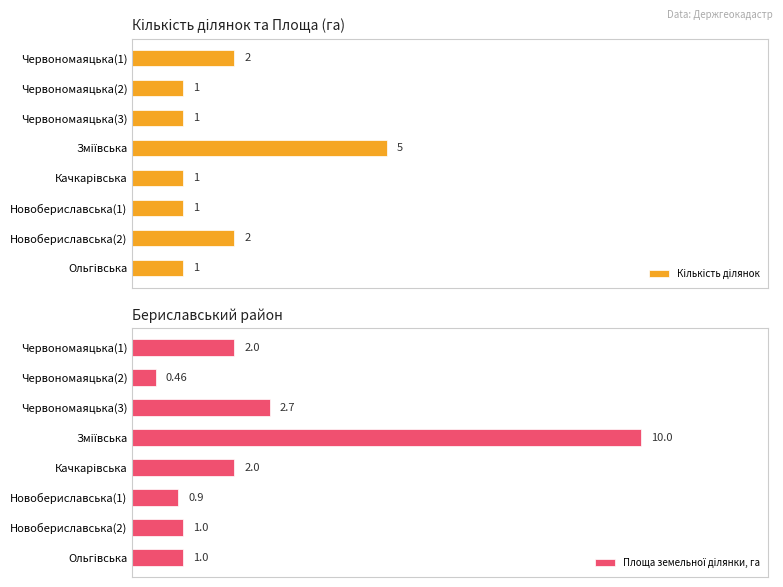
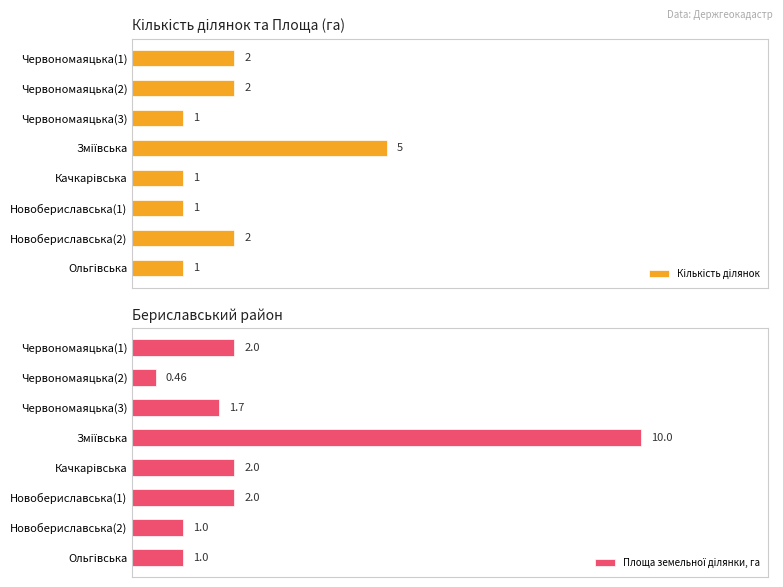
Кількість ділянок та Площа (га), Червономаяцька(2): 1 -> 2
Бериславський район, Червономаяцька(3): 2.7 -> 1.7
Бериславський район, Новобериславська(1): 0.9 -> 2.0
